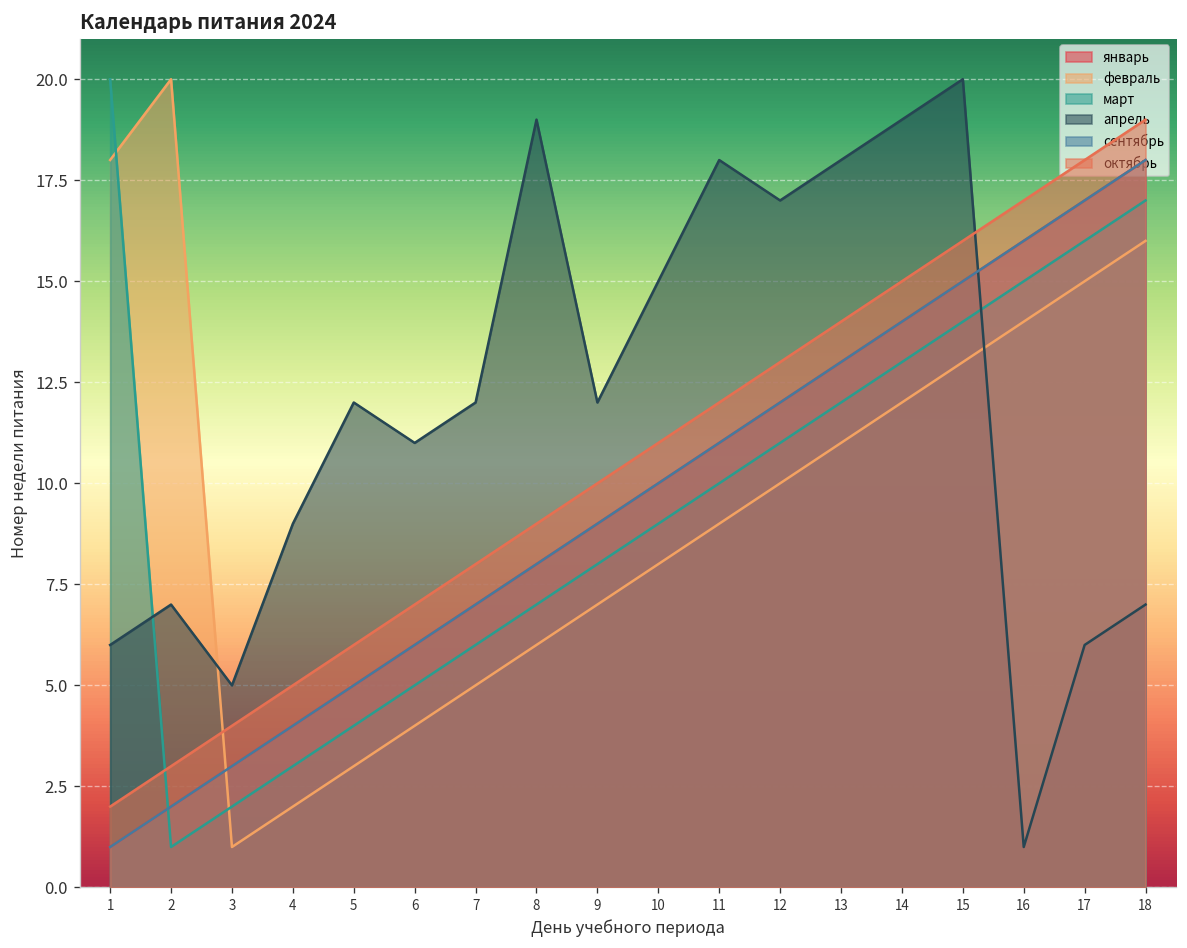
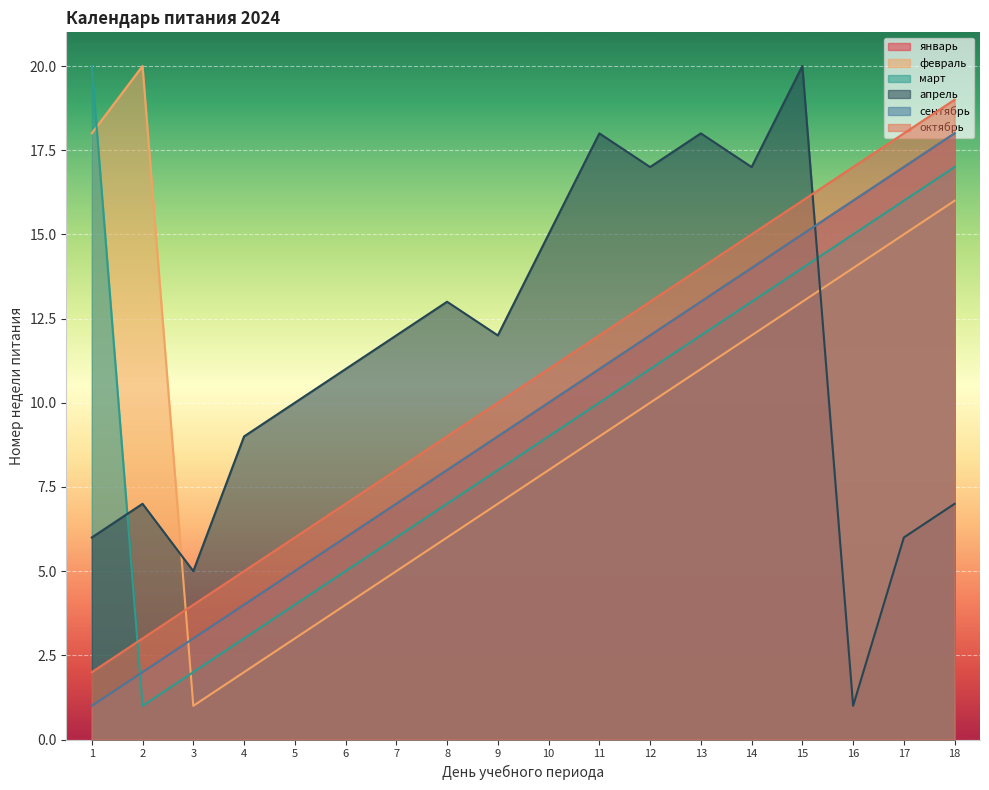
апрель, 5: 12 -> 10
апрель, 8: 19 -> 13
апрель, 14: 19 -> 17
